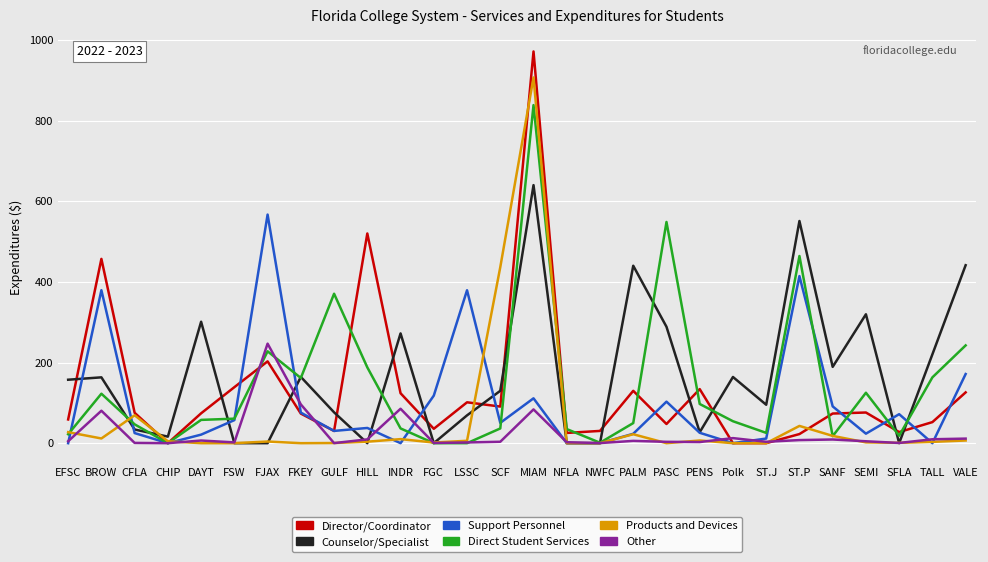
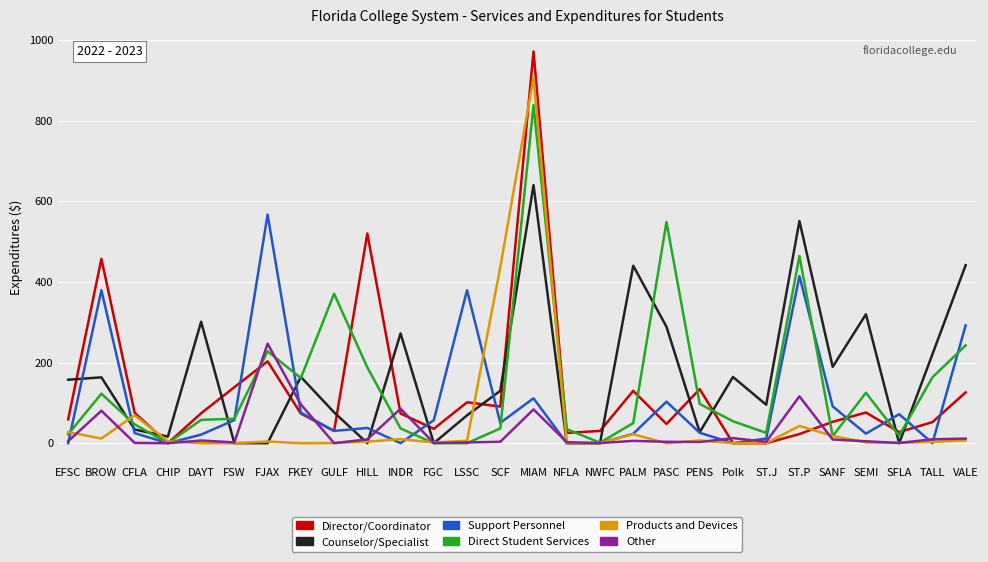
Director/Coordinator, INDR: 120 -> 70
Support Personnel, FGC: 120 -> 60
Other, ST.P: 10 -> 120
Director/Coordinator, SANF: 70 -> 50
Support Personnel, VALE: 170 -> 290
